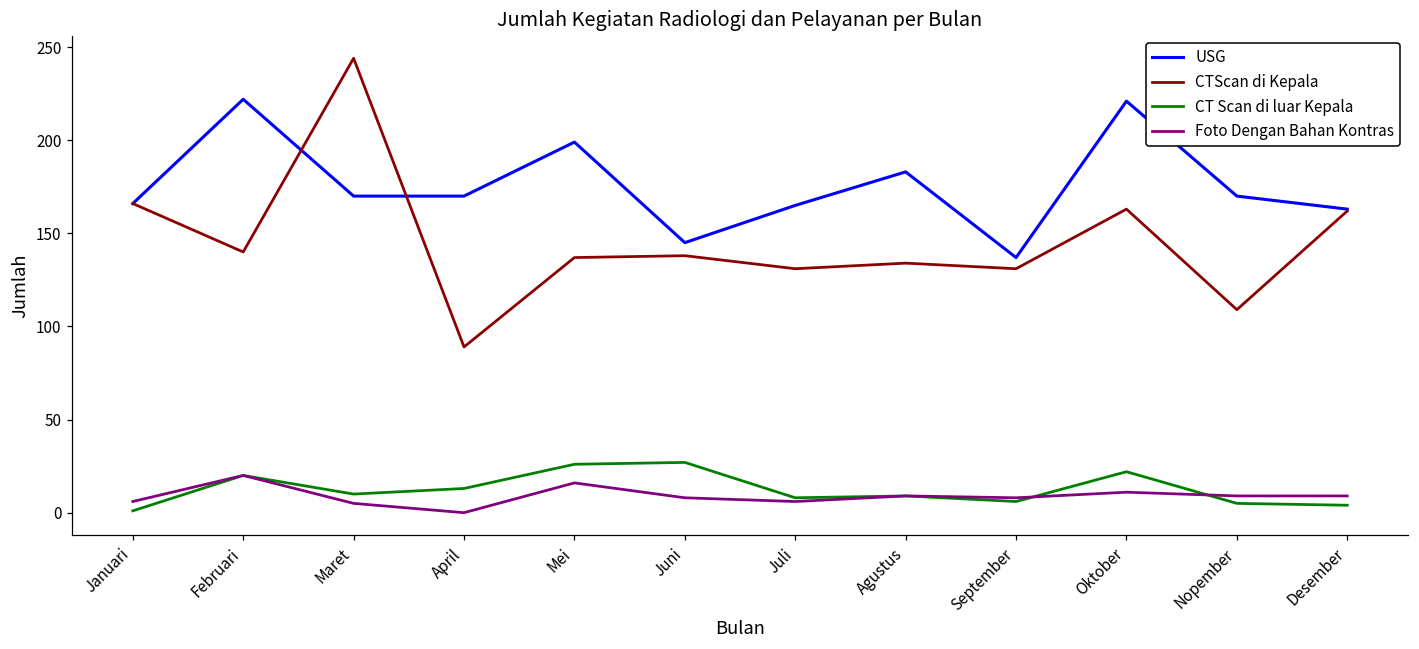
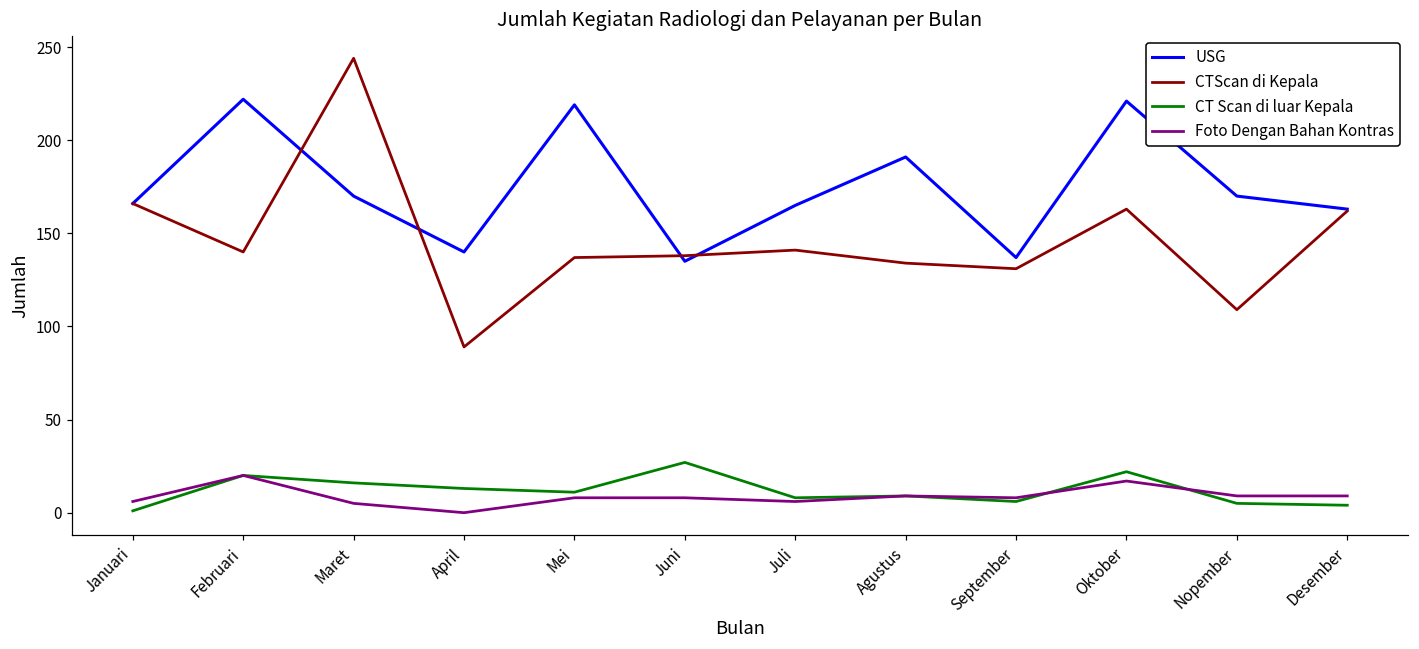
CT Scan di luar Kepala, Maret: 10 -> 16
USG, April: 170 -> 140
USG, Mei: 199 -> 219
CT Scan di luar Kepala, Mei: 26 -> 11
Foto Dengan Bahan Kontras, Mei: 16 -> 8
USG, Juni: 145 -> 135
CTScan di Kepala, Juli: 131 -> 141
USG, Agustus: 183 -> 191
Foto Dengan Bahan Kontras, Oktober: 11 -> 17
